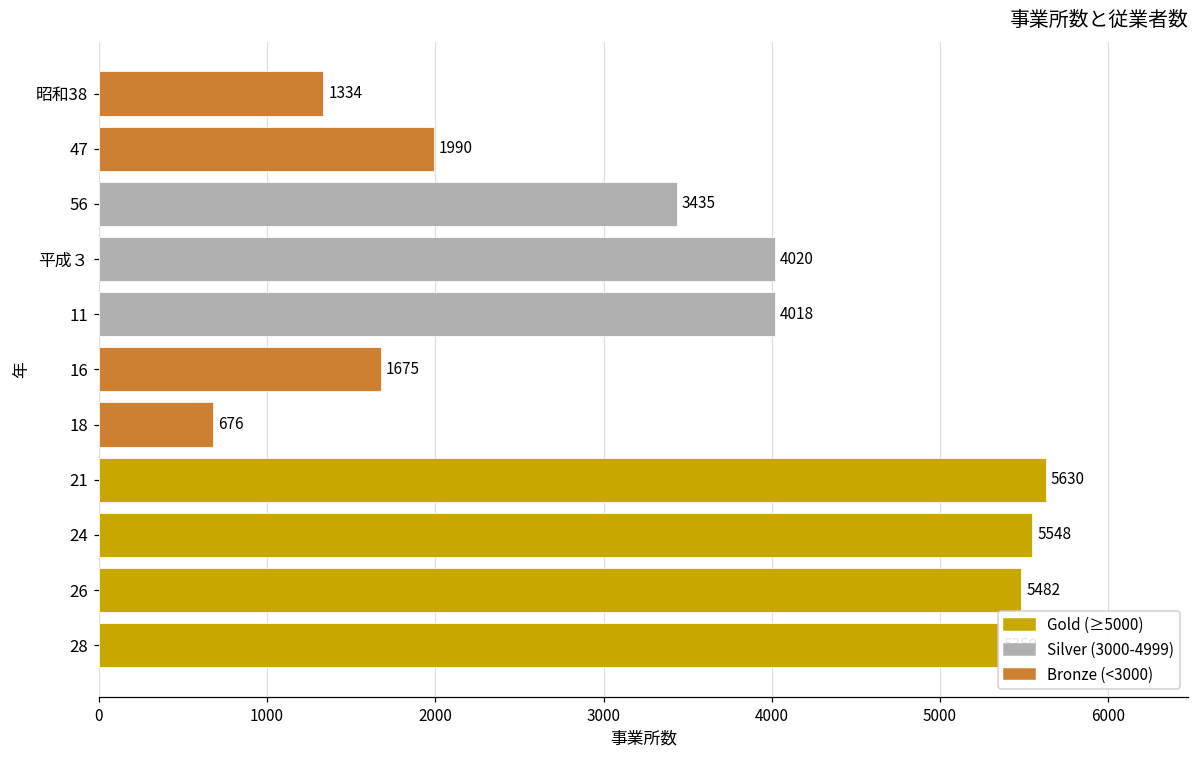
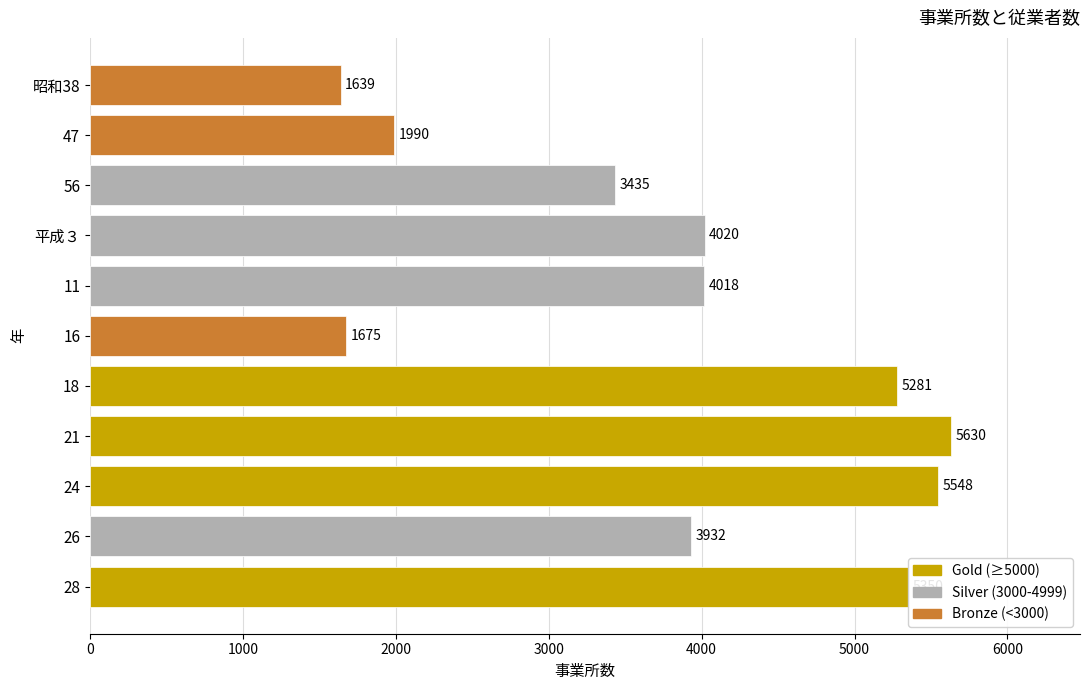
昭和38: 1334 -> 1639
18: 676 -> 5281
26: 5482 -> 3932
